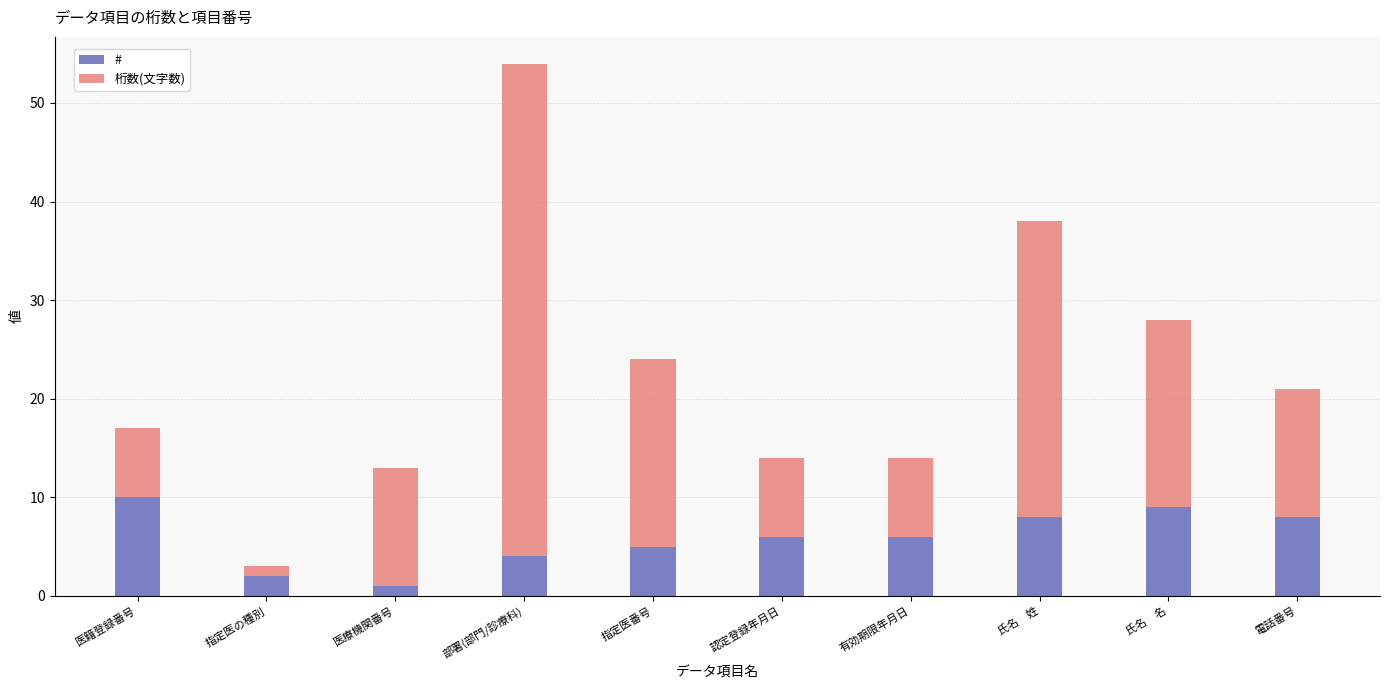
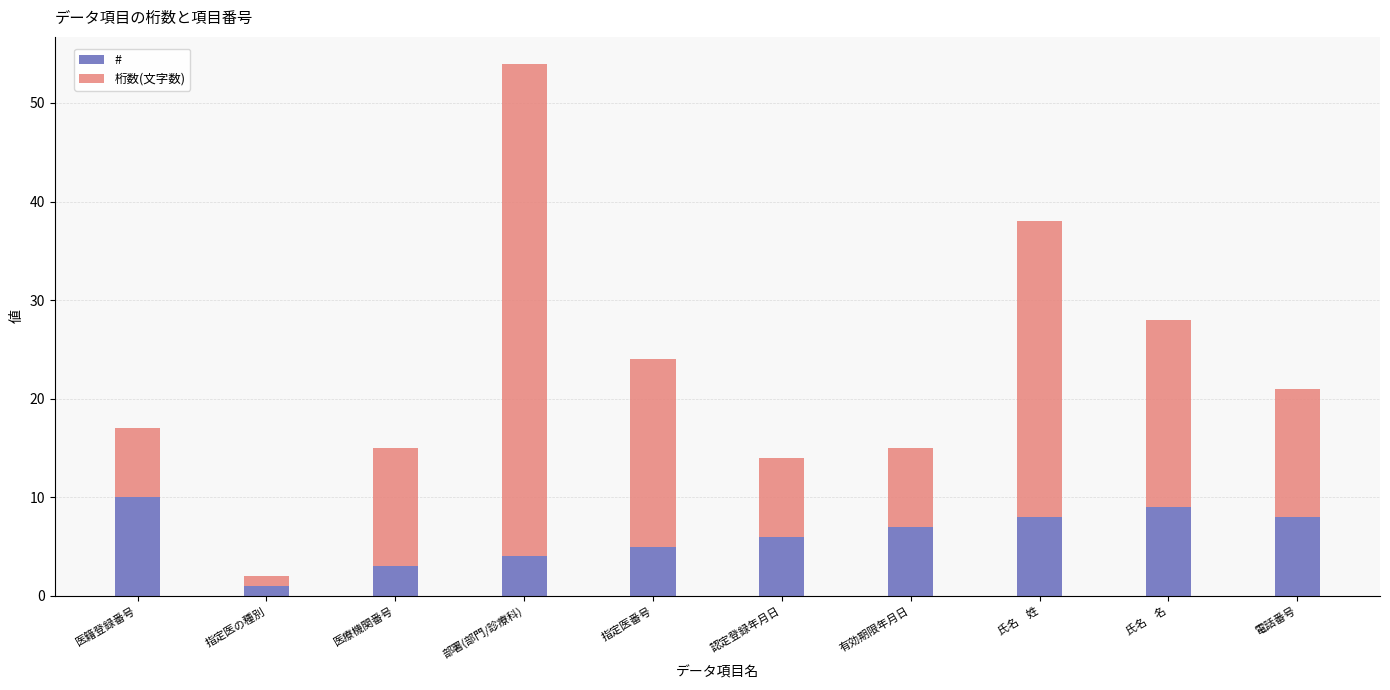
#, 指定医の種別: 2 -> 1
#, 医療機関番号: 1 -> 3
#, 有効期限年月日: 6 -> 7
